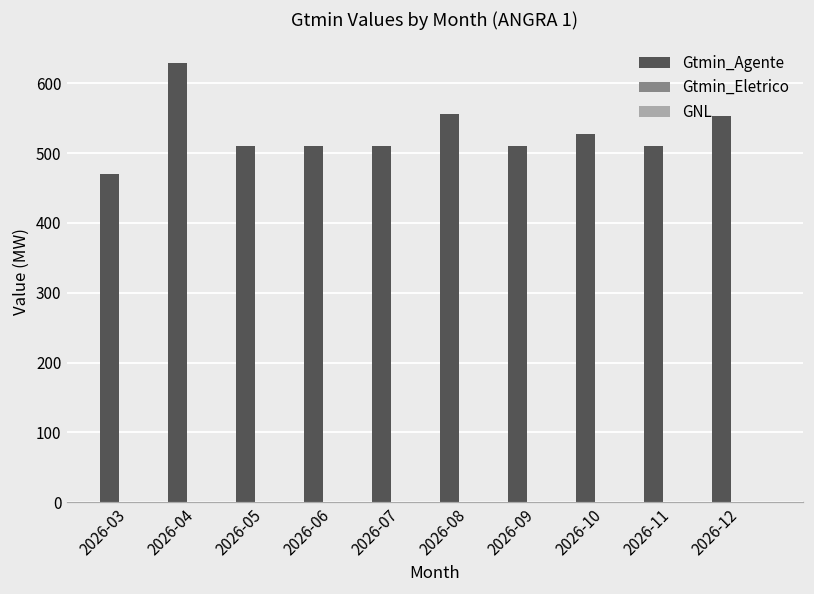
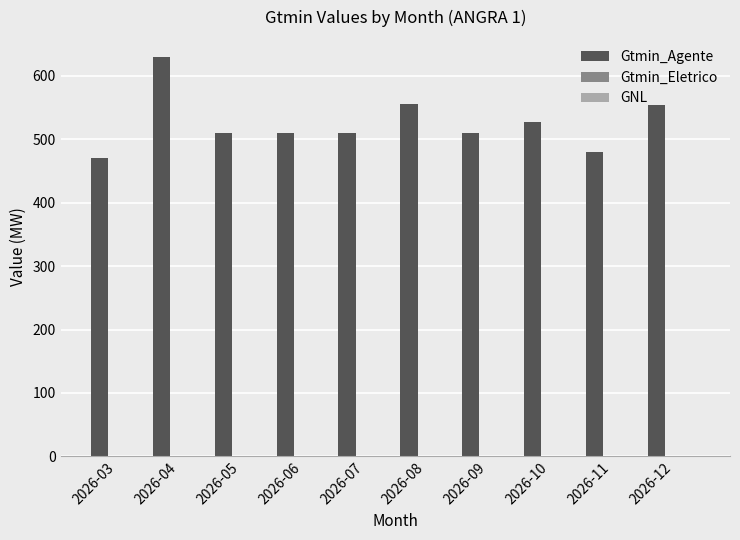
Gtmin_Agente, 2026-11: 510 -> 480
